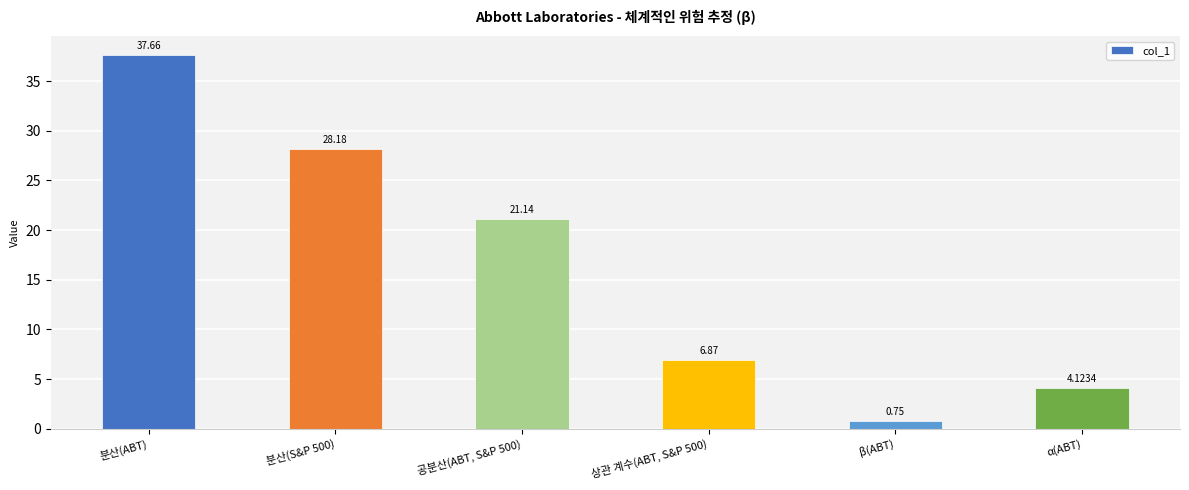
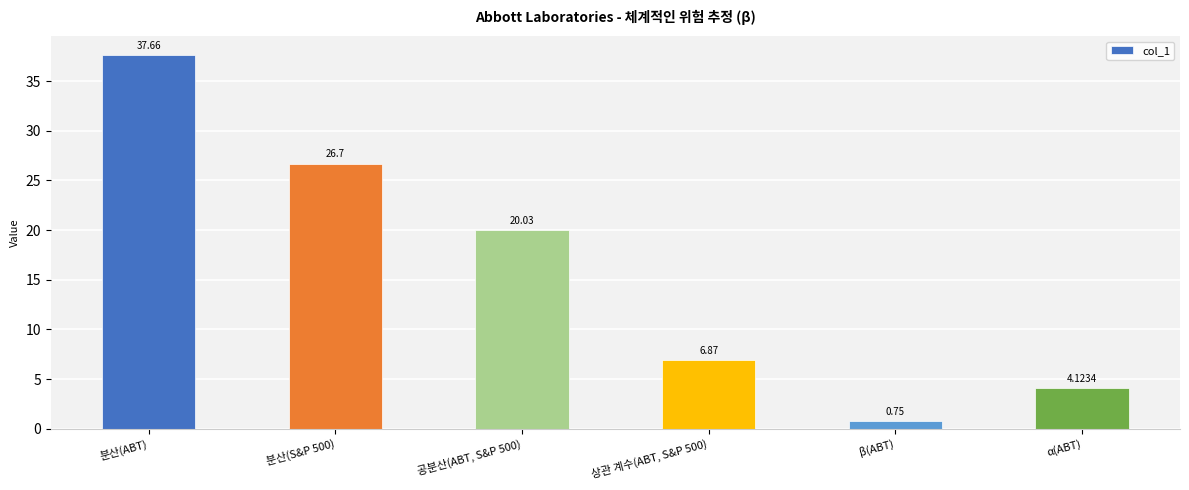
분산(S&P 500): 28.18 -> 26.7
공분산(ABT, S&P 500): 21.14 -> 20.03
